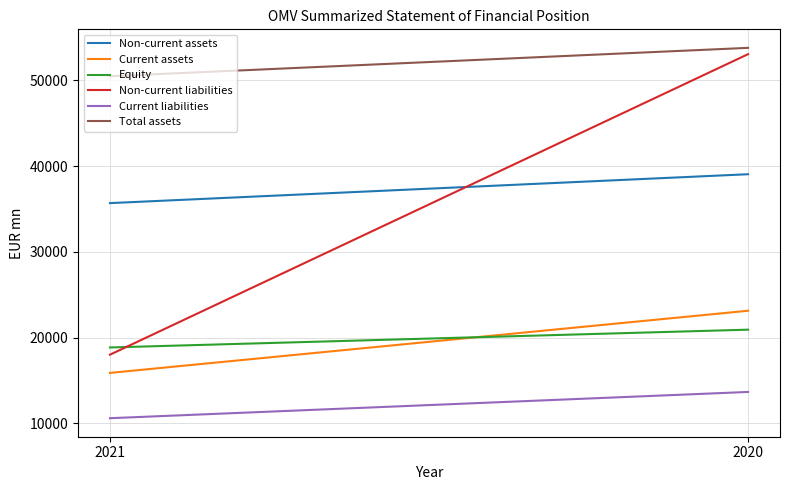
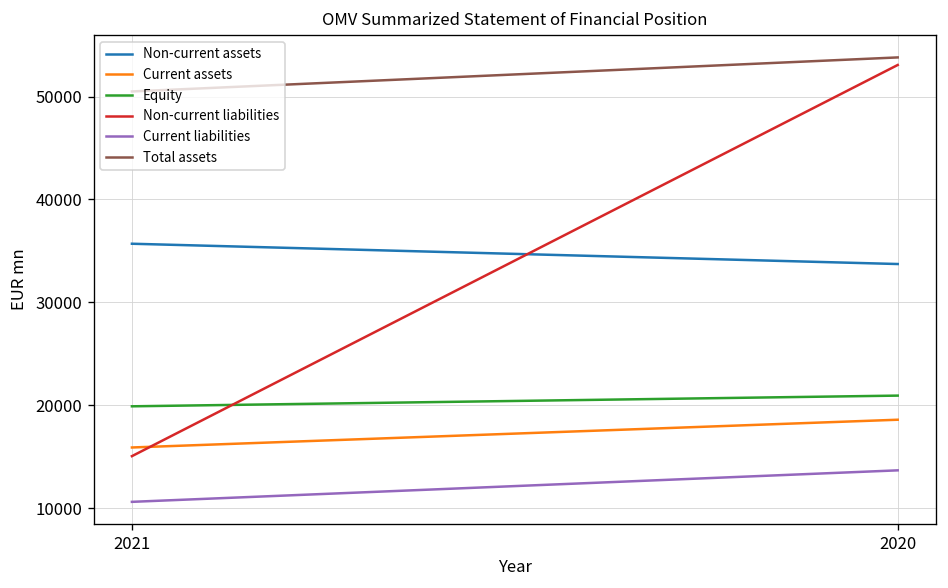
Equity, 2021: 19000 -> 20000
Non-current liabilities, 2021: 18000 -> 15000
Non-current assets, 2020: 39000 -> 34000
Current assets, 2020: 23000 -> 19000
